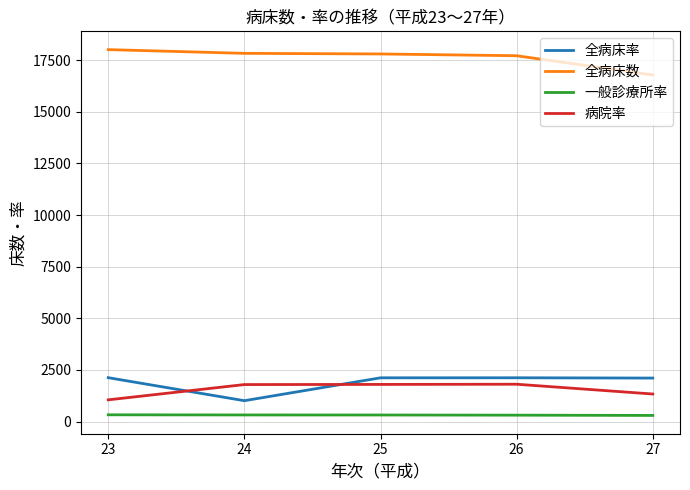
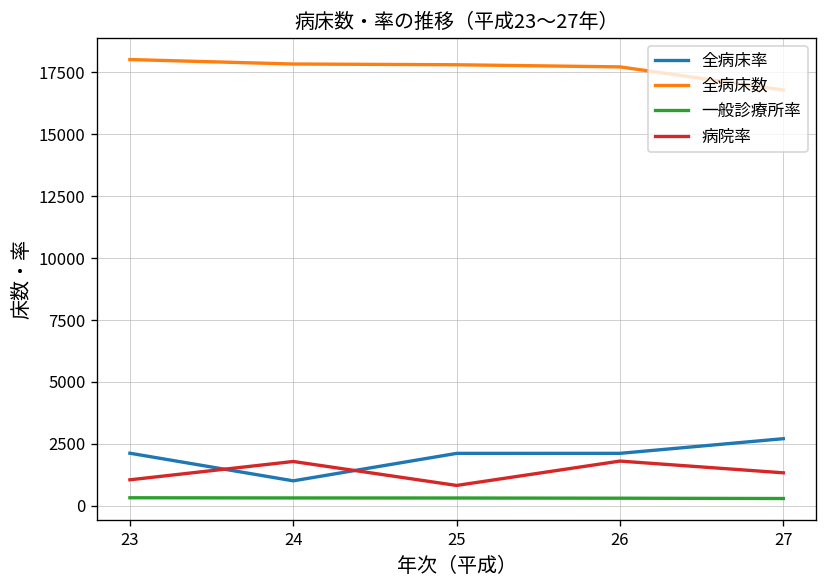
病院率, 25: 1800 -> 800
全病床率, 27: 2100 -> 2700
